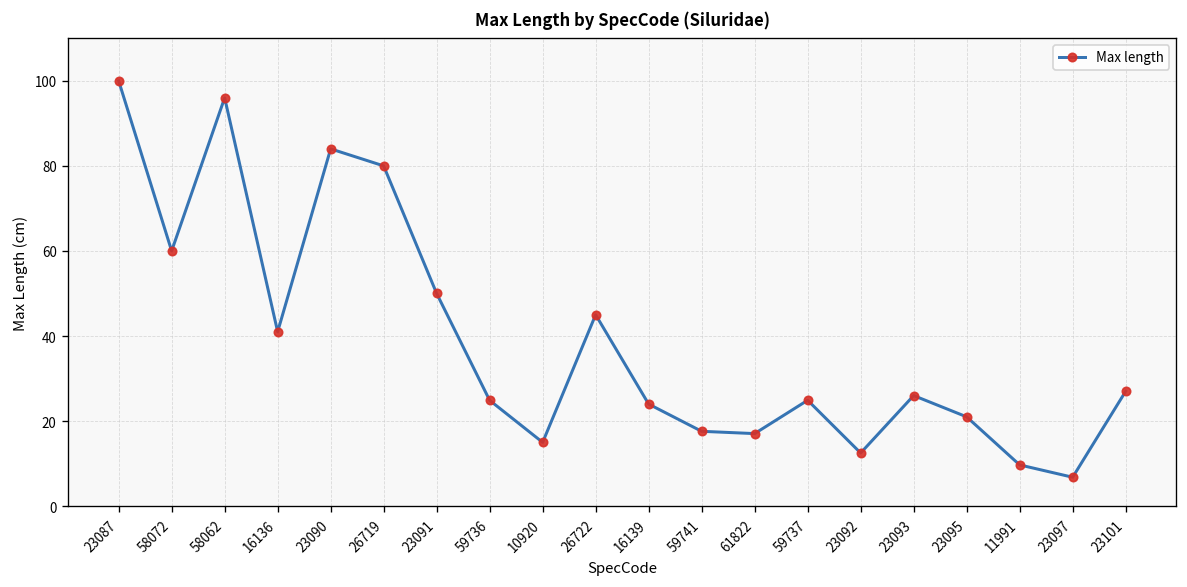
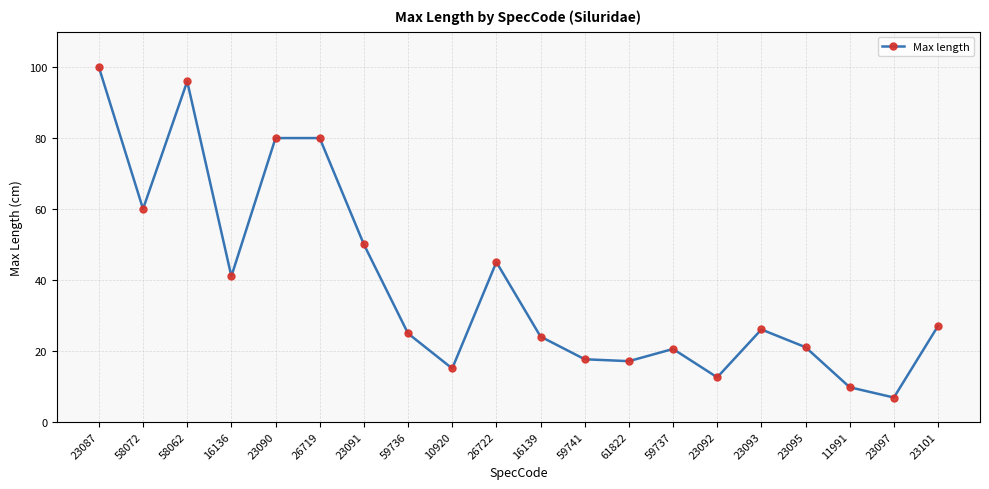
23090: 84 -> 80
59737: 25 -> 21
